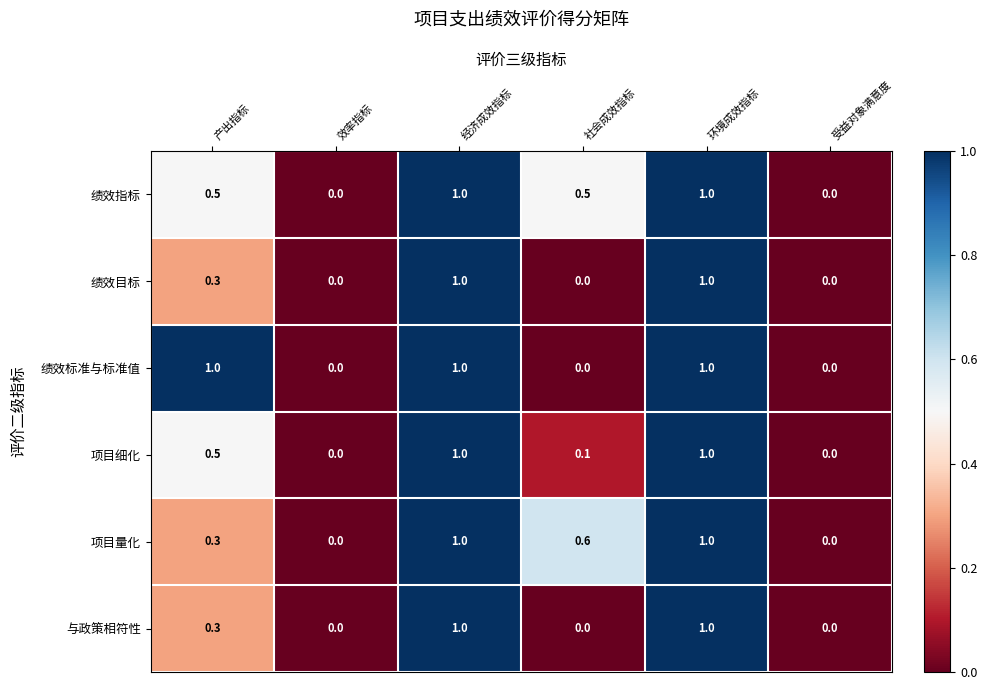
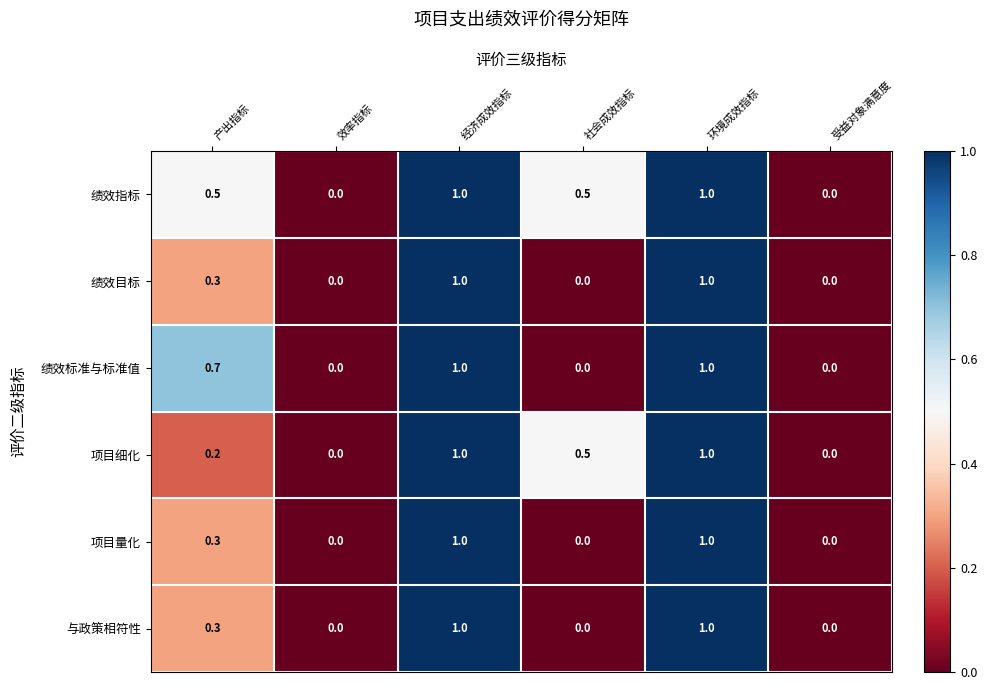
绩效标准与标准值, 产出指标: 1.0 -> 0.7
项目细化, 产出指标: 0.5 -> 0.2
项目细化, 社会成效指标: 0.1 -> 0.5
项目量化, 社会成效指标: 0.6 -> 0.0
